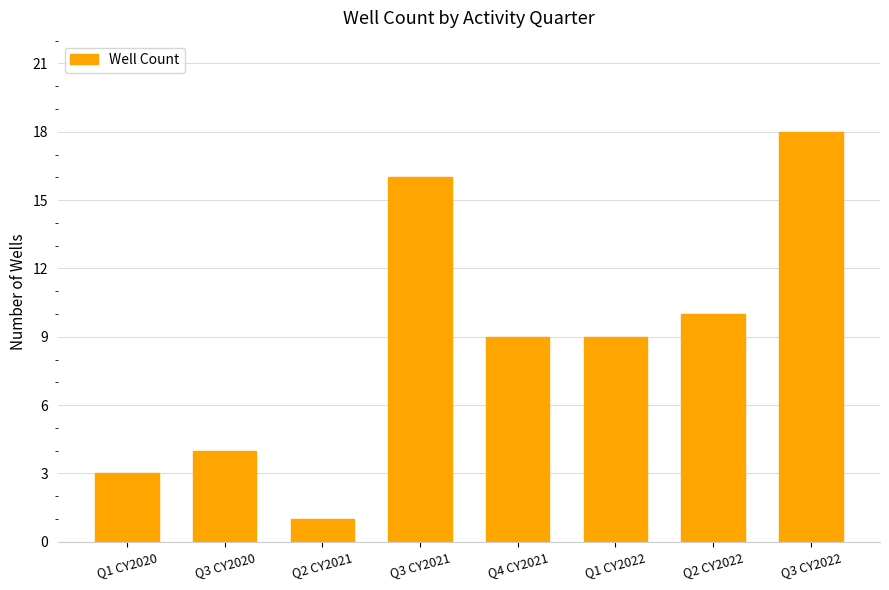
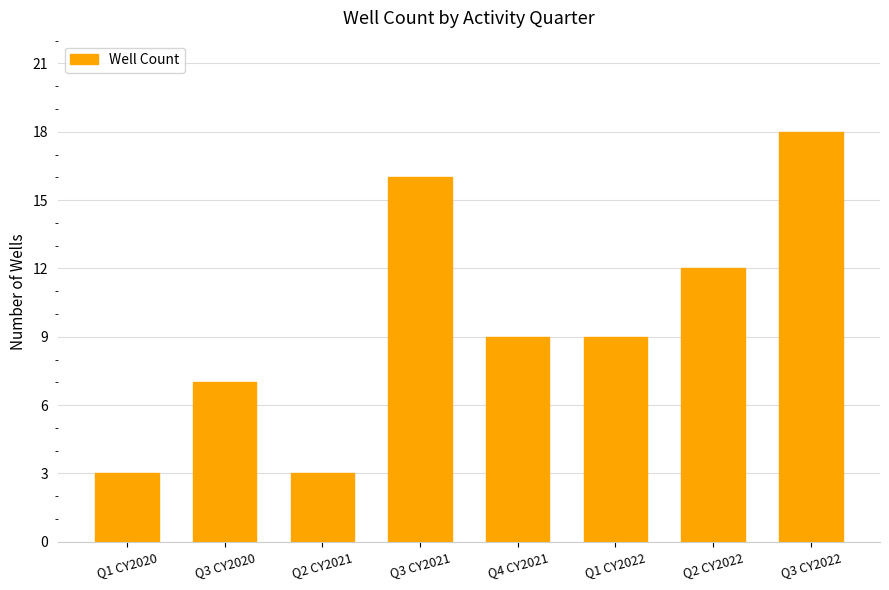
Q3 CY2020: 4 -> 7
Q2 CY2021: 1 -> 3
Q2 CY2022: 10 -> 12
